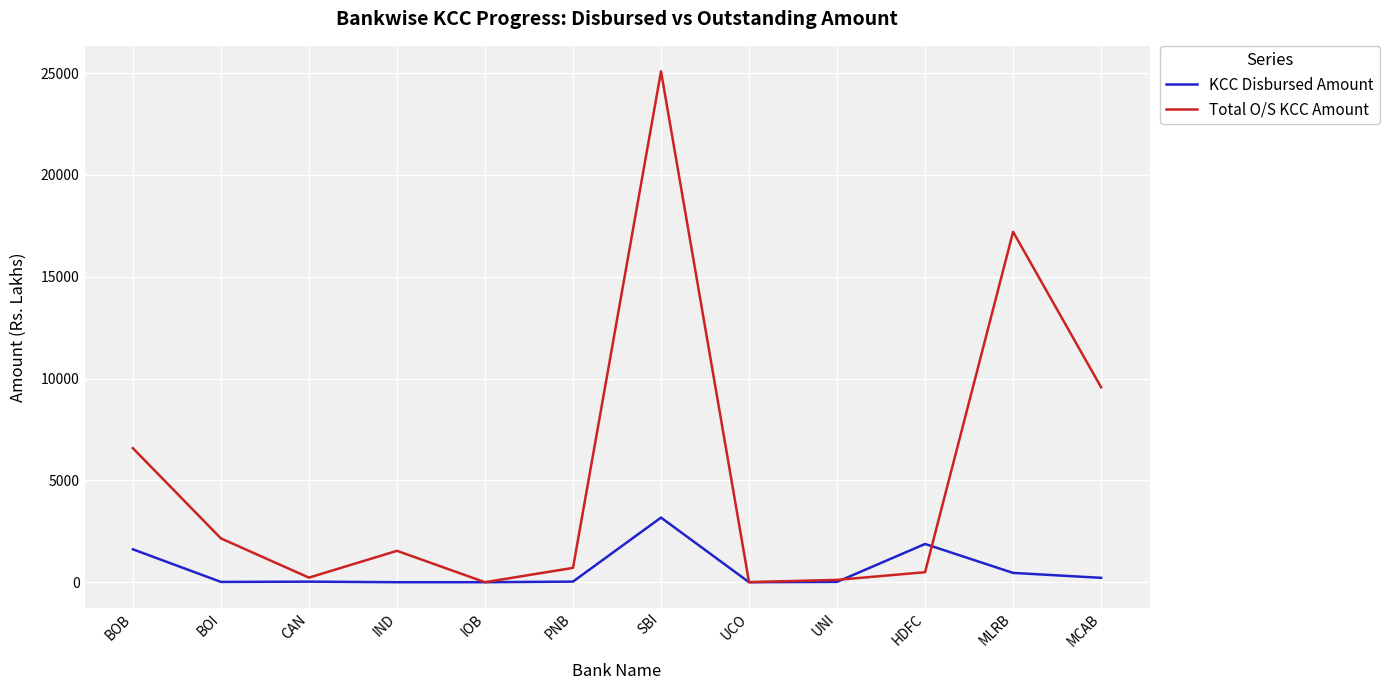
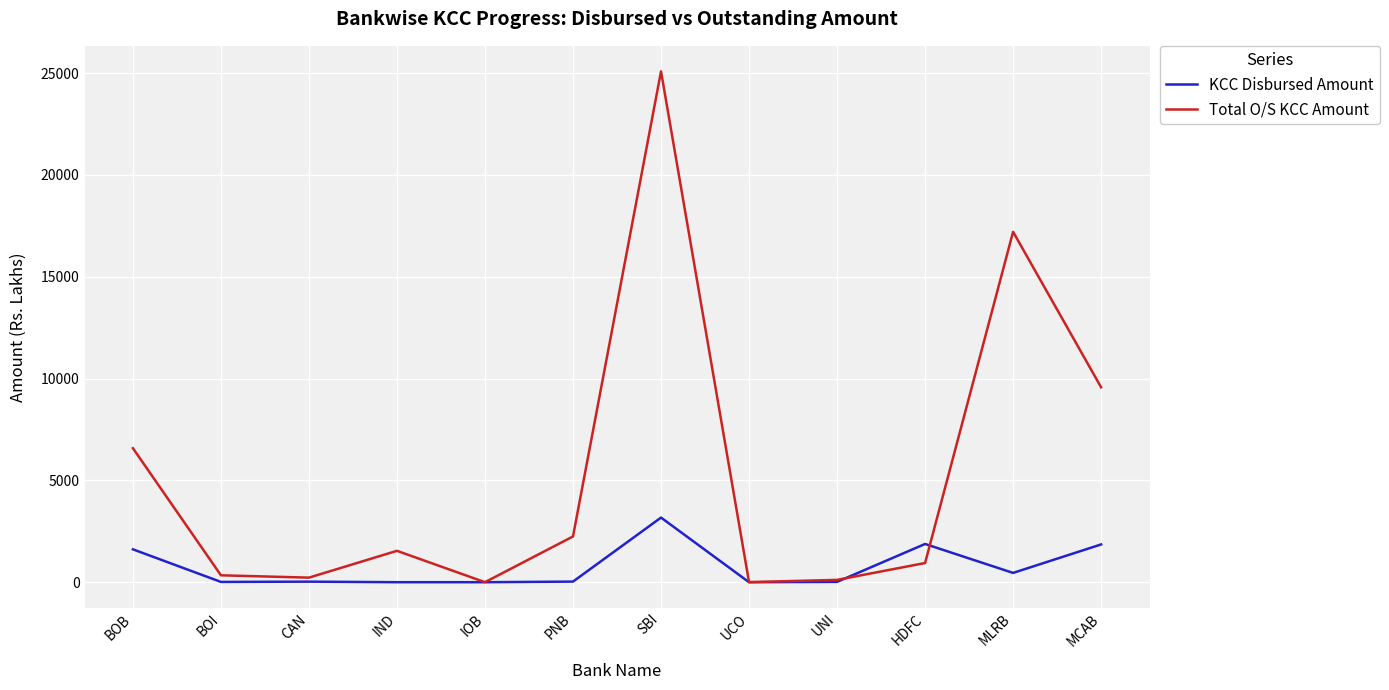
Total O/S KCC Amount, BOI: 2200 -> 300
Total O/S KCC Amount, PNB: 700 -> 2200
Total O/S KCC Amount, HDFC: 500 -> 900
KCC Disbursed Amount, MCAB: 200 -> 1900
